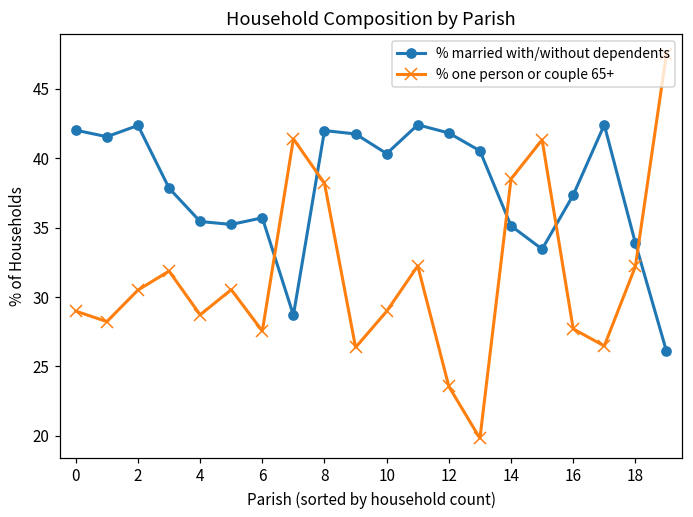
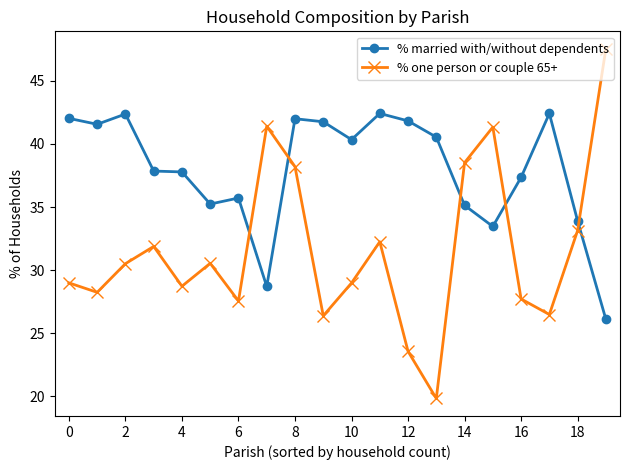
% married with/without dependents, 4: 35.4 -> 37.8
% one person or couple 65+, 18: 32.2 -> 33.1
